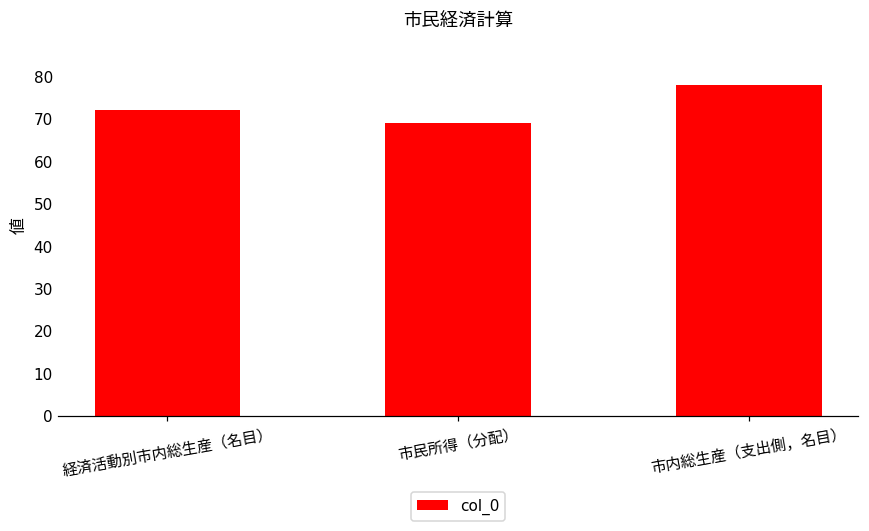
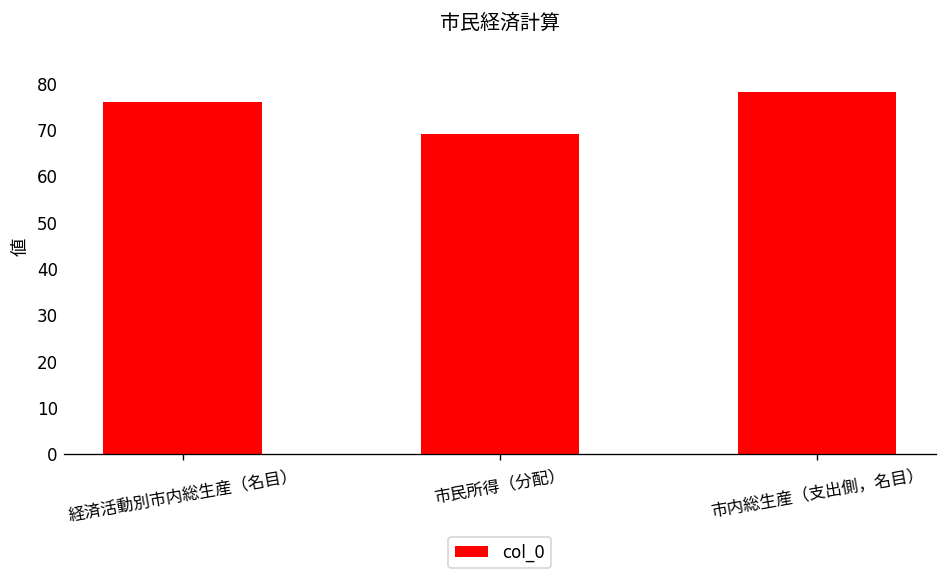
経済活動別市内総生産（名目）: 72 -> 76
